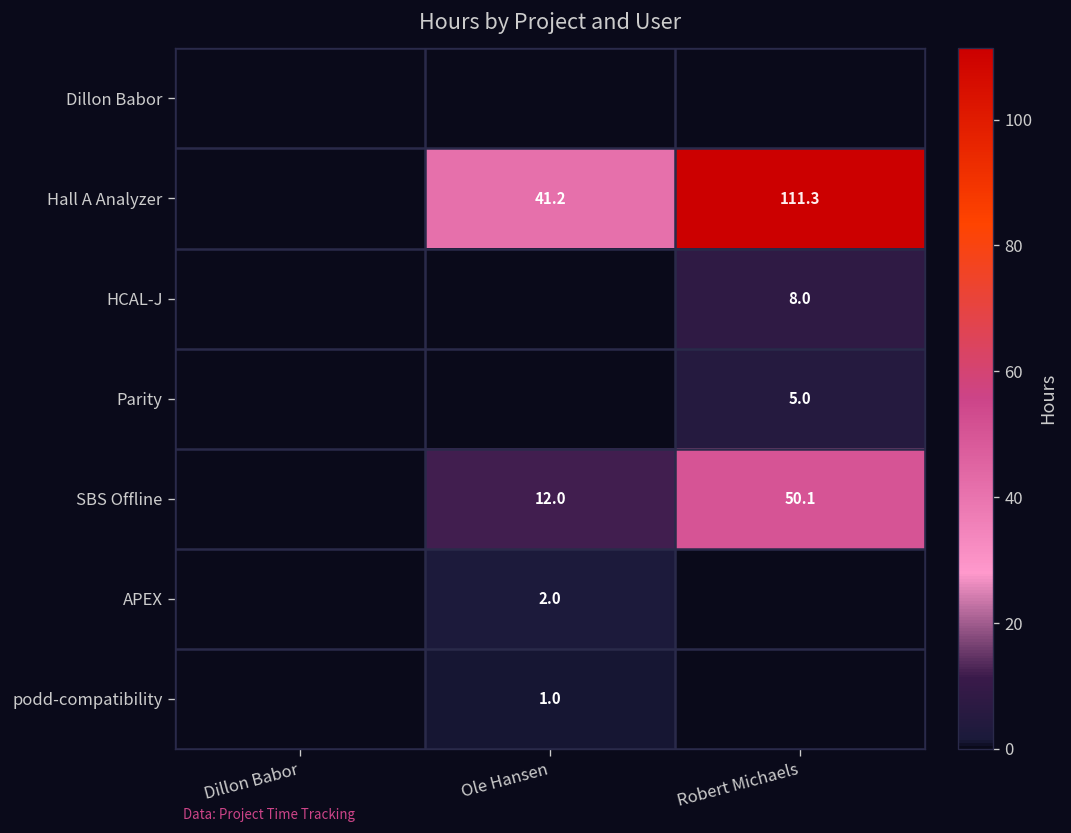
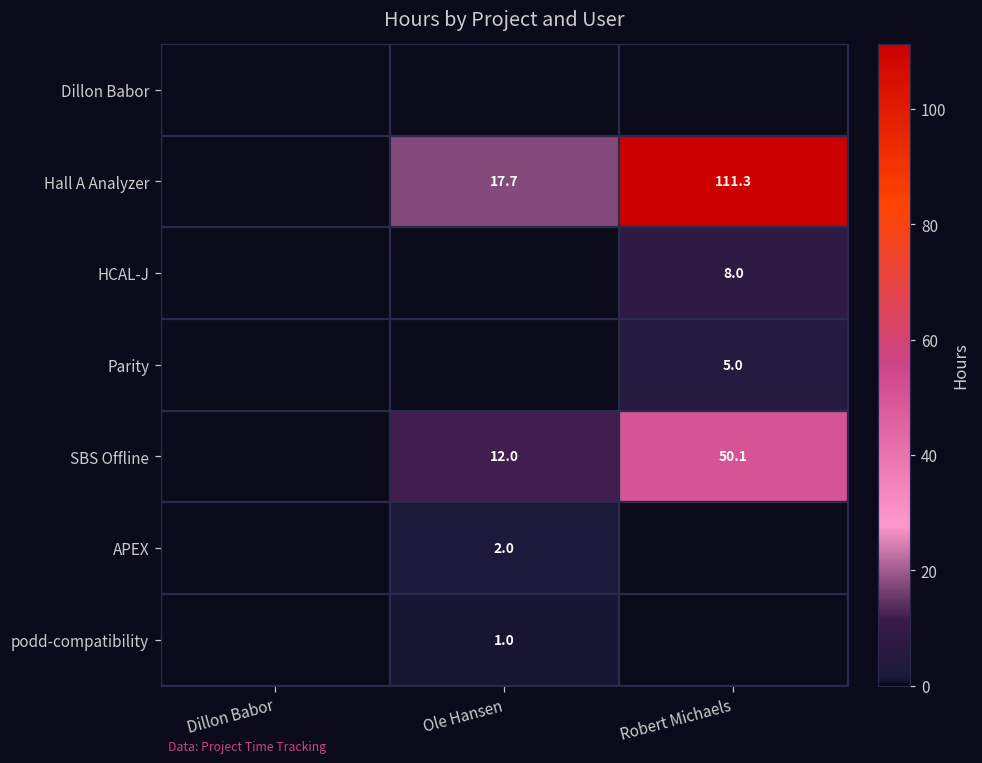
Hall A Analyzer, Ole Hansen: 41.2 -> 17.7
